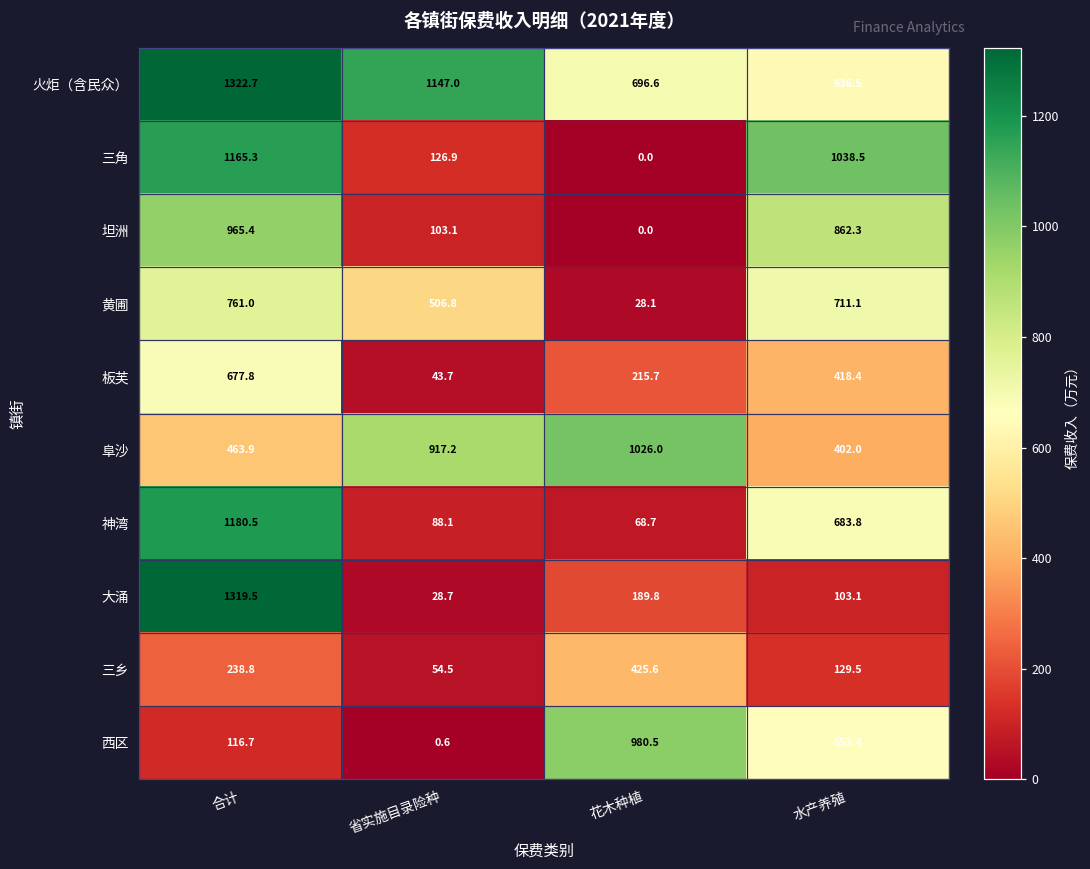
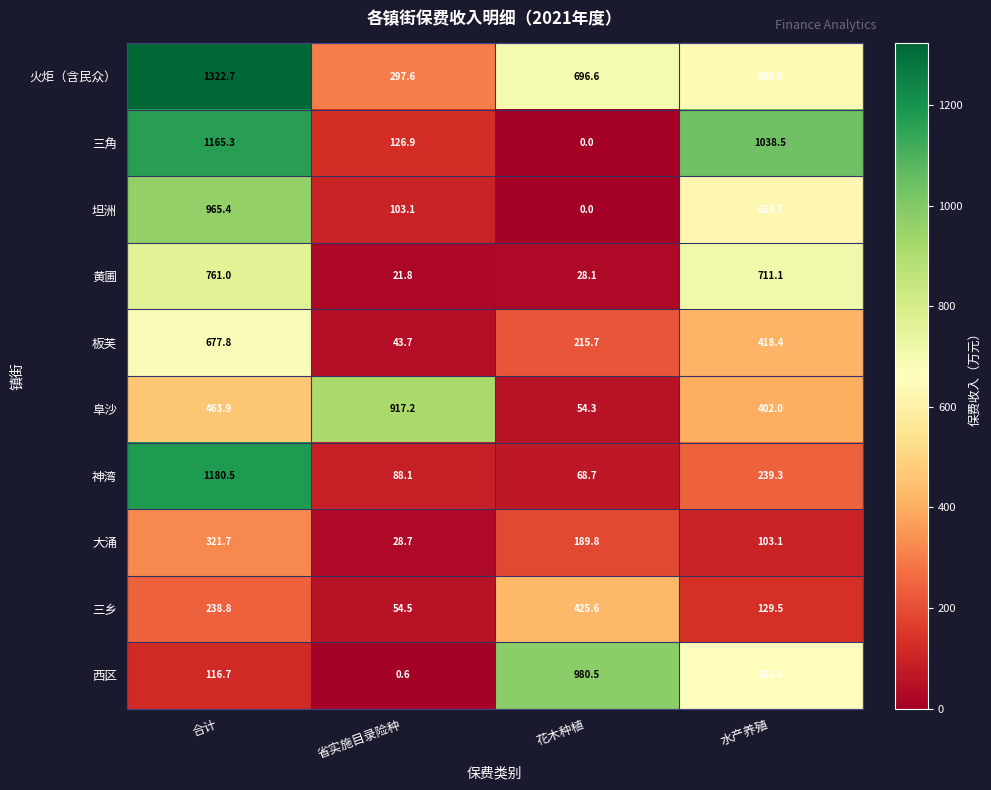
火炬（含民众）, 省实施目录险种: 1147.0 -> 297.6
坦洲, 水产养殖: 862.3 -> 629.7
黄圃, 省实施目录险种: 506.8 -> 21.8
阜沙, 花木种植: 1026.0 -> 54.3
神湾, 水产养殖: 683.8 -> 239.3
大涌, 合计: 1319.5 -> 321.7
